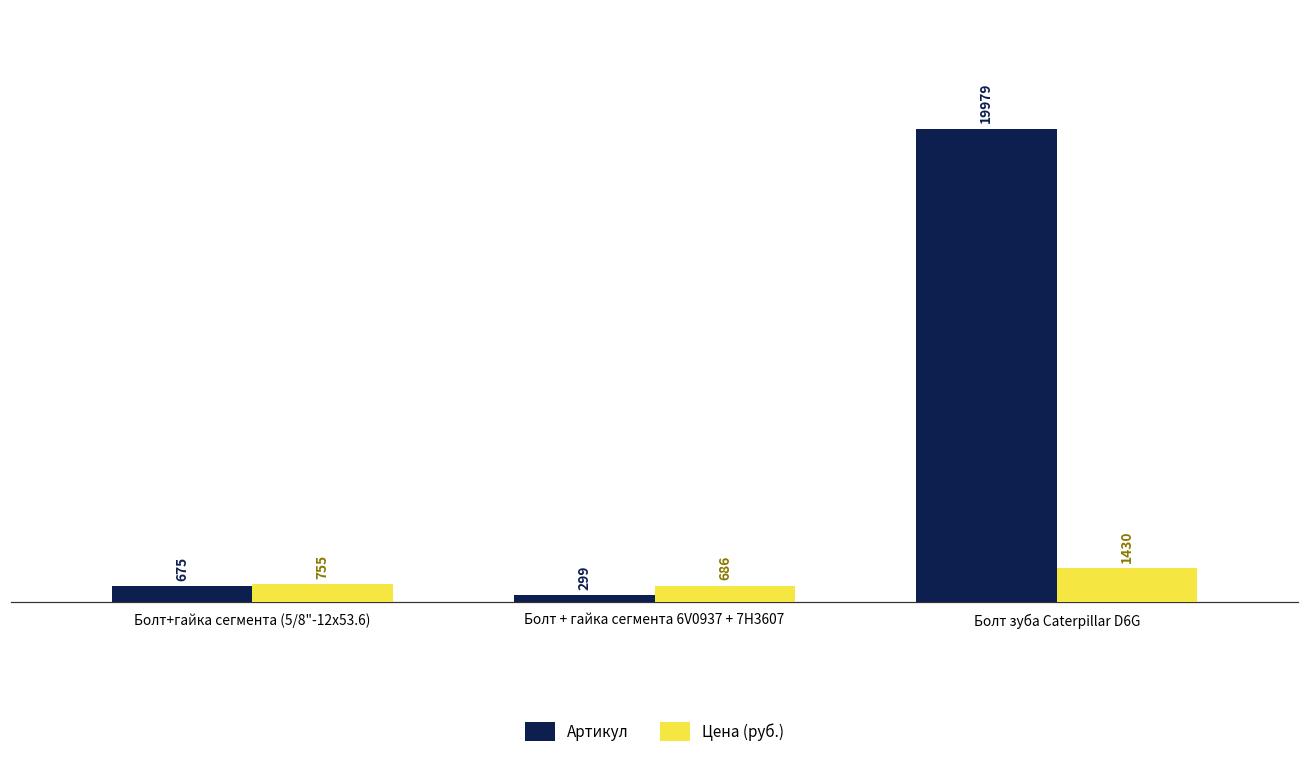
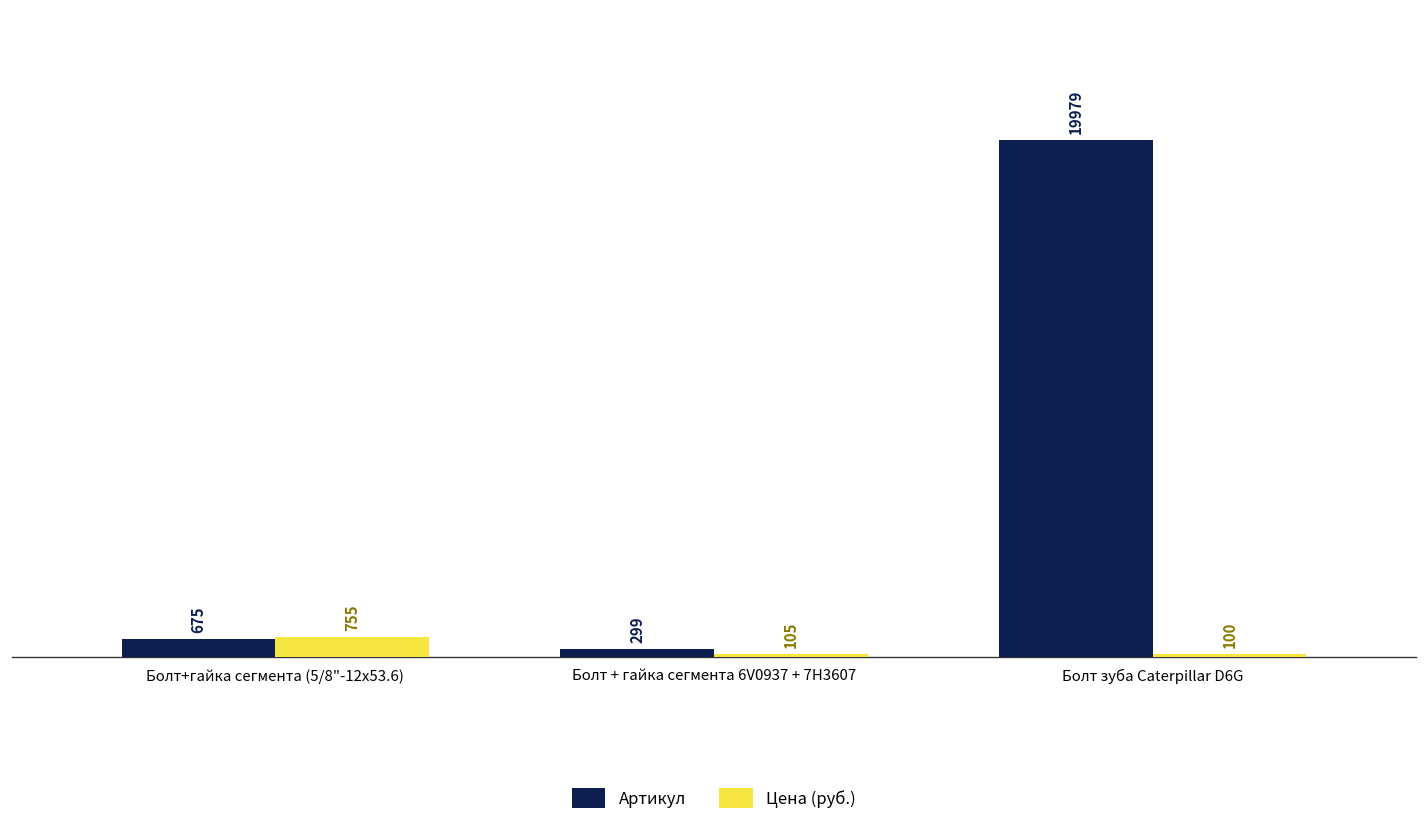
Цена (руб.), Болт + гайка сегмента 6V0937 + 7H3607: 686 -> 105
Цена (руб.), Болт зуба Caterpillar D6G: 1430 -> 100
